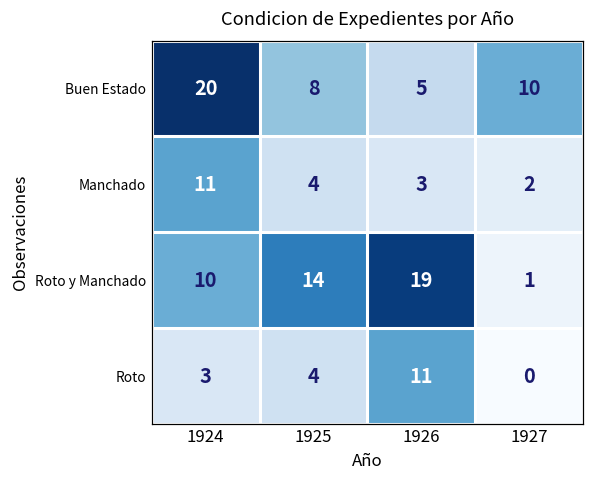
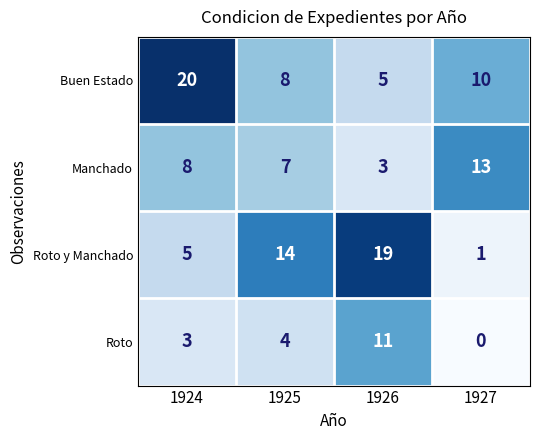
Manchado, 1924: 11 -> 8
Manchado, 1925: 4 -> 7
Manchado, 1927: 2 -> 13
Roto y Manchado, 1924: 10 -> 5
